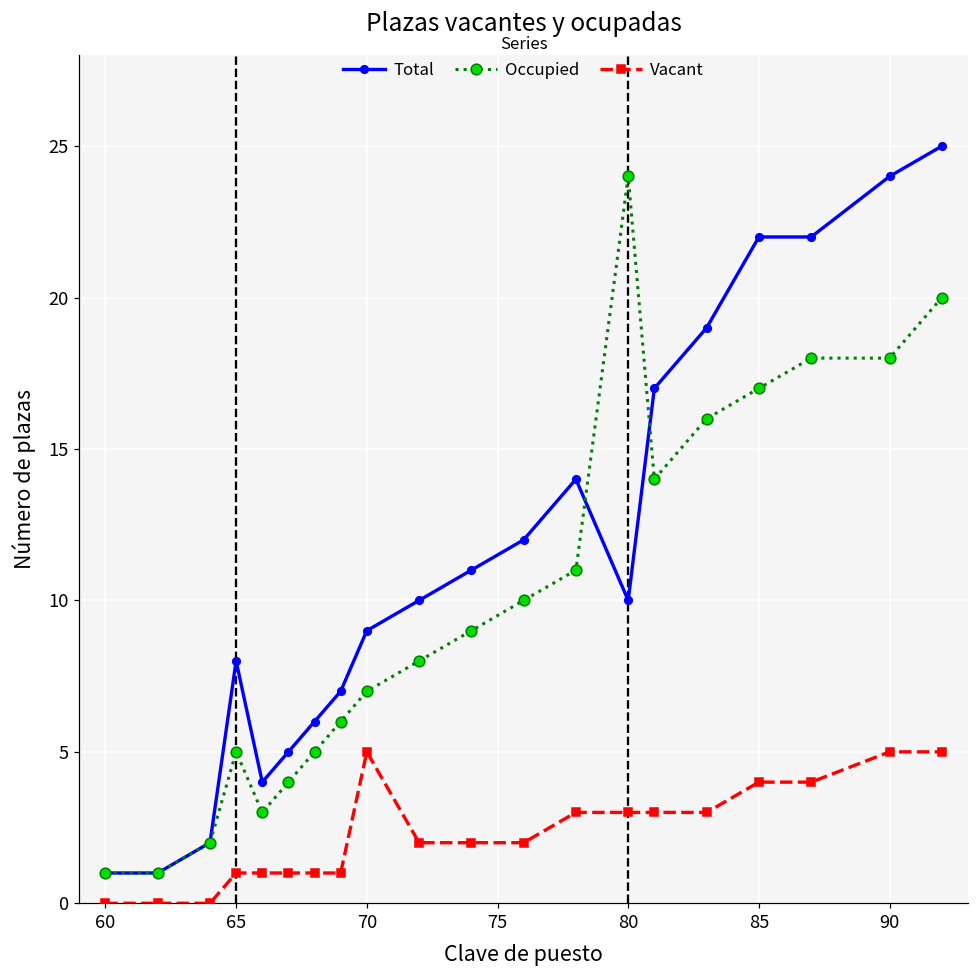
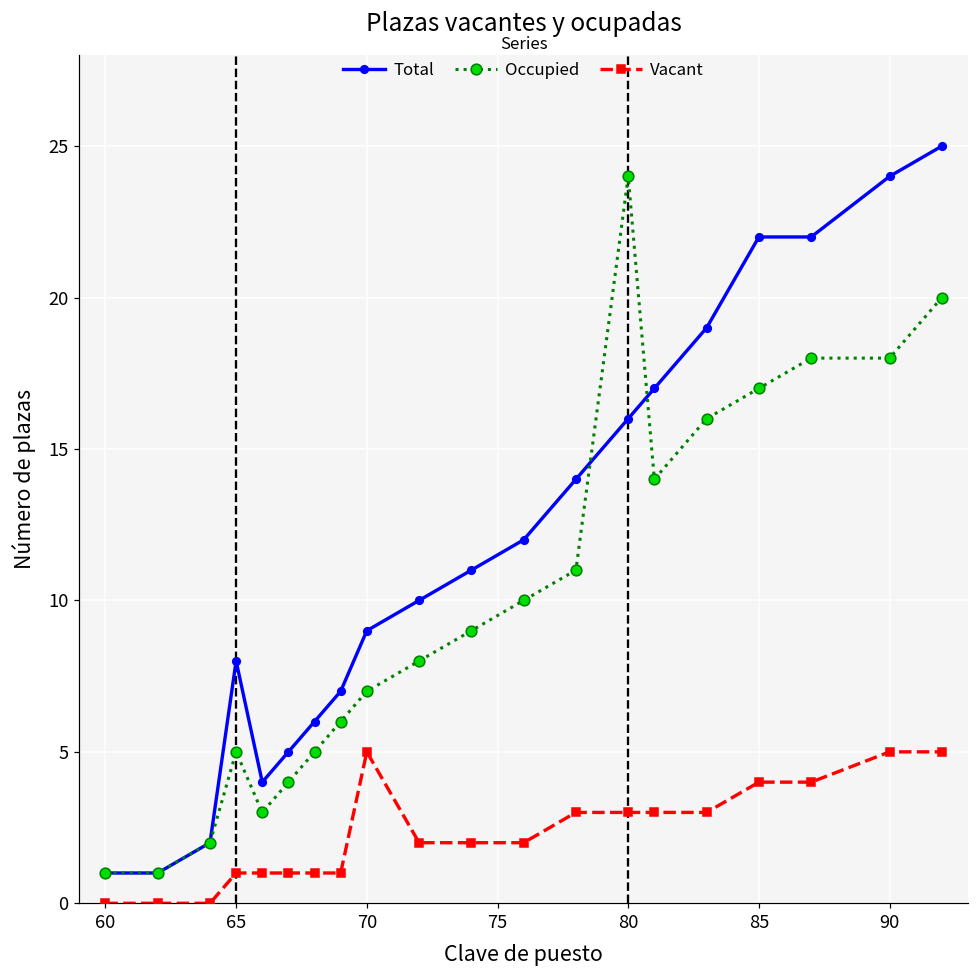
Total, 80: 10 -> 16
